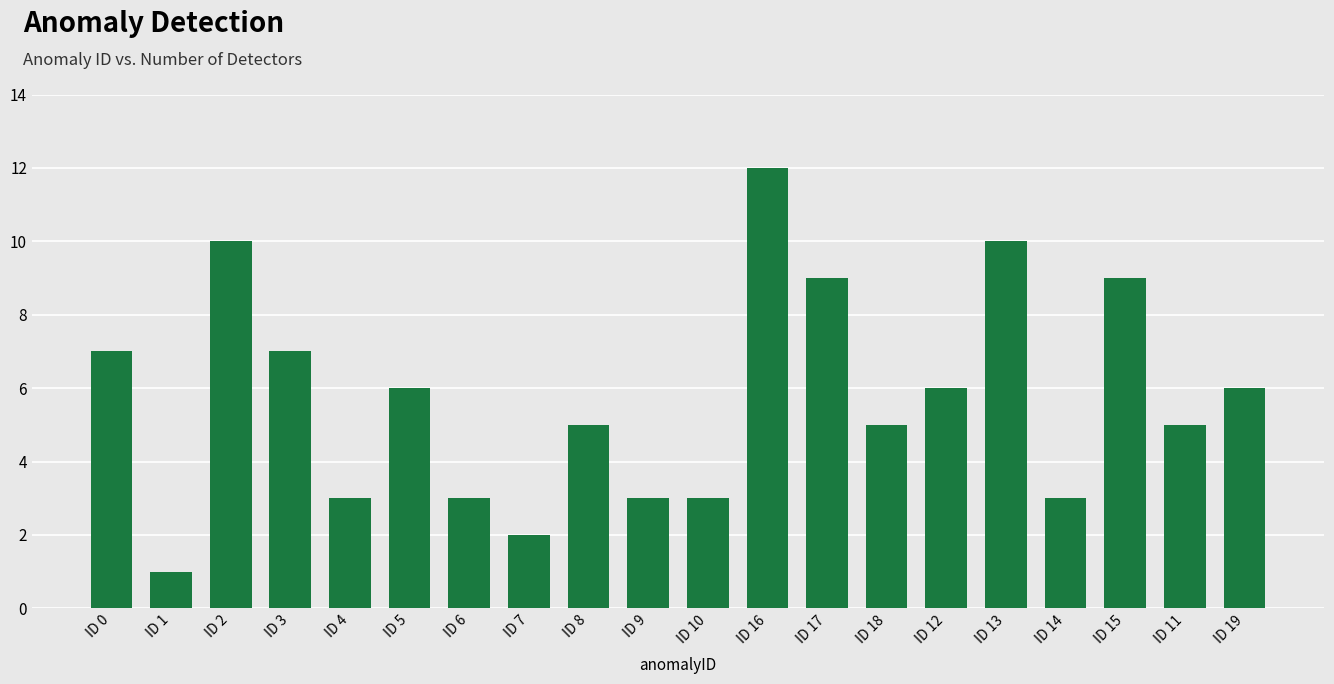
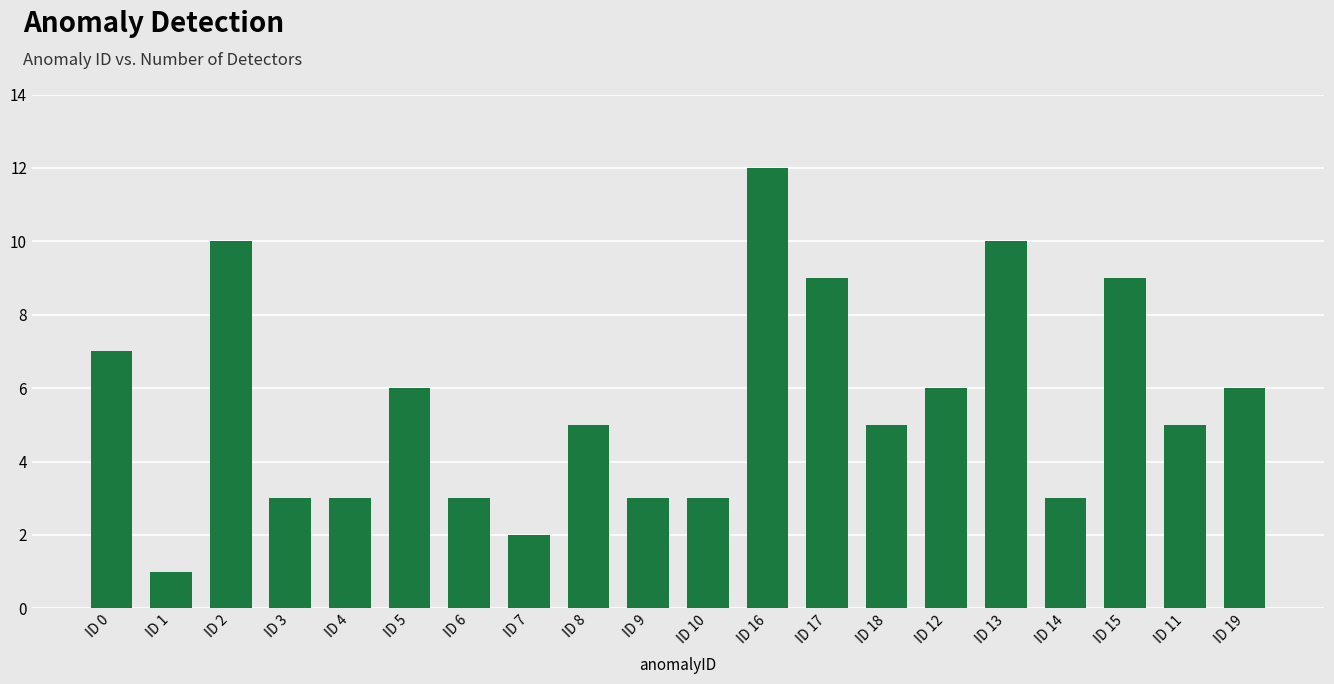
ID 3: 7 -> 3
